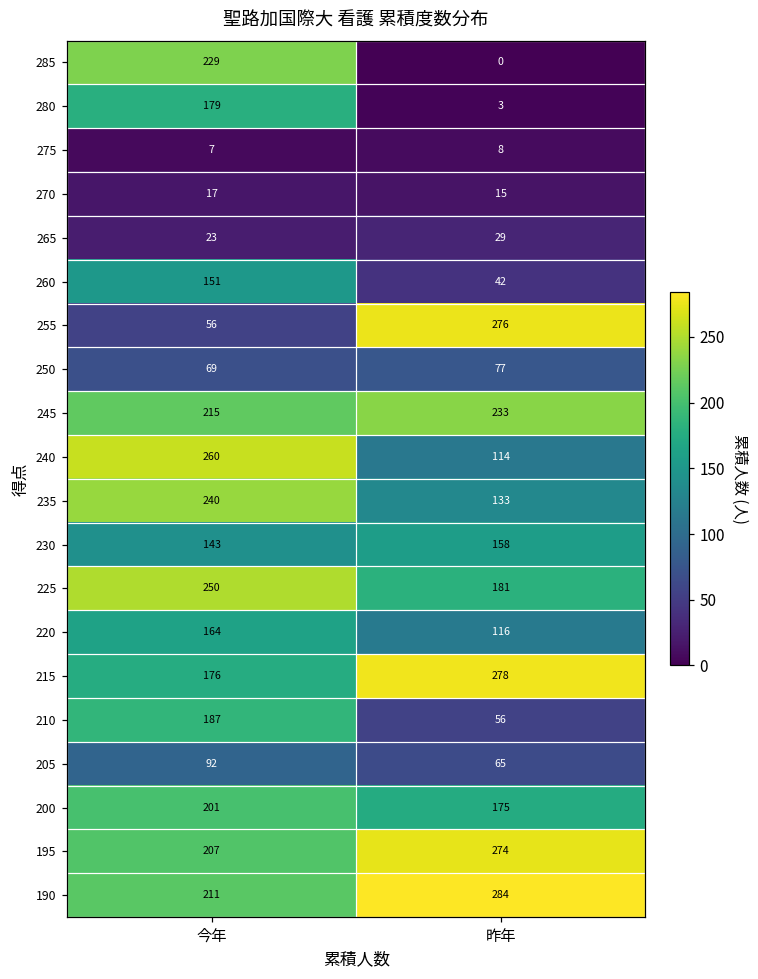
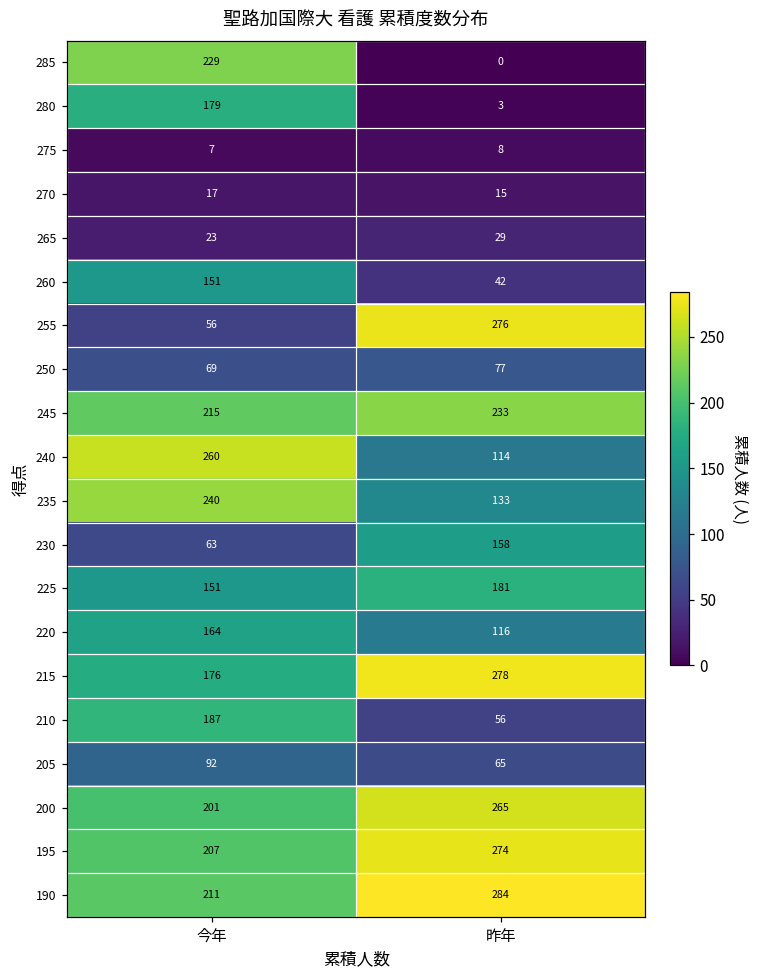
230, 今年: 143 -> 63
225, 今年: 250 -> 151
200, 昨年: 175 -> 265
